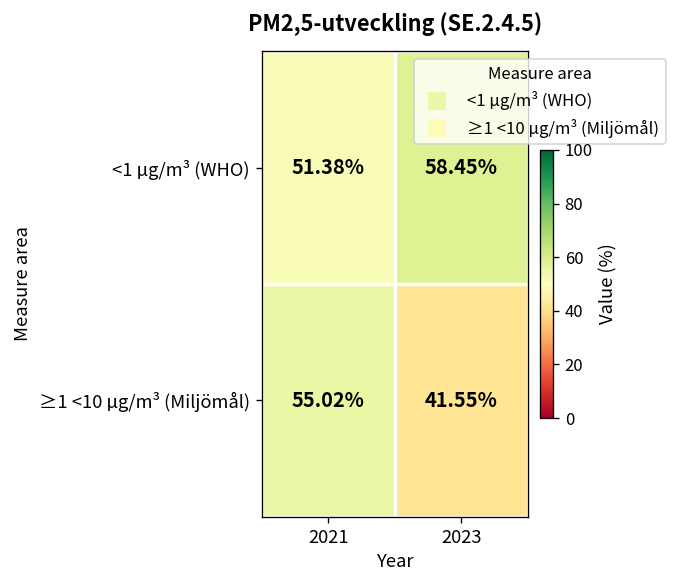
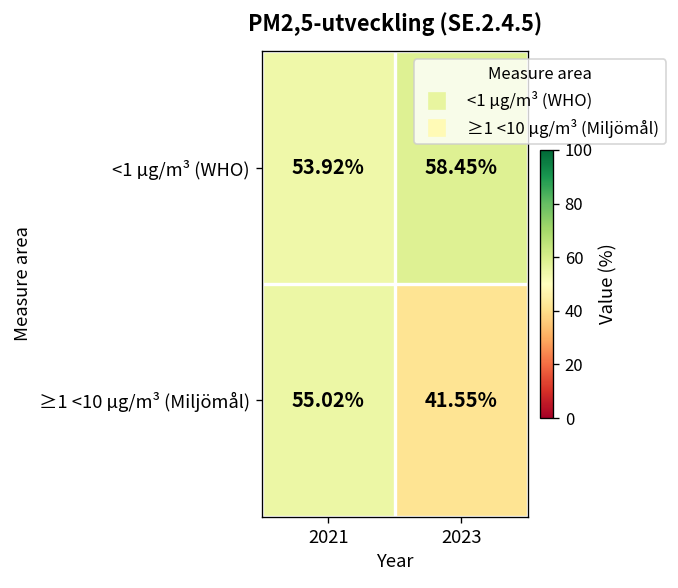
<1 µg/m³ (WHO), 2021: 51.38% -> 53.92%
